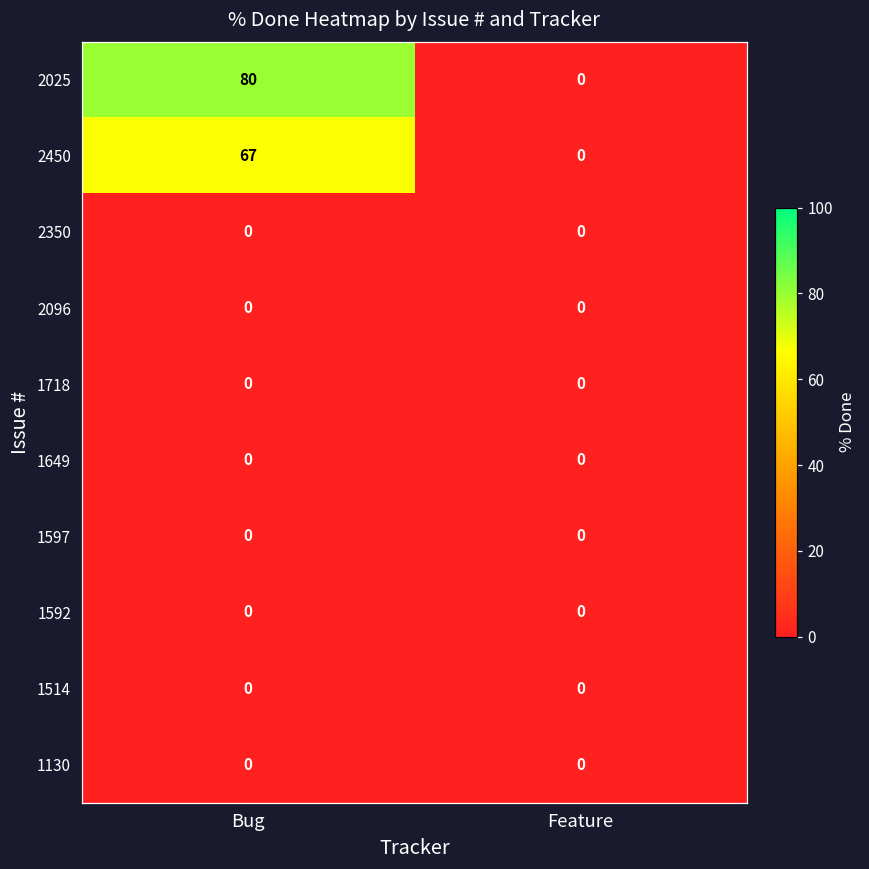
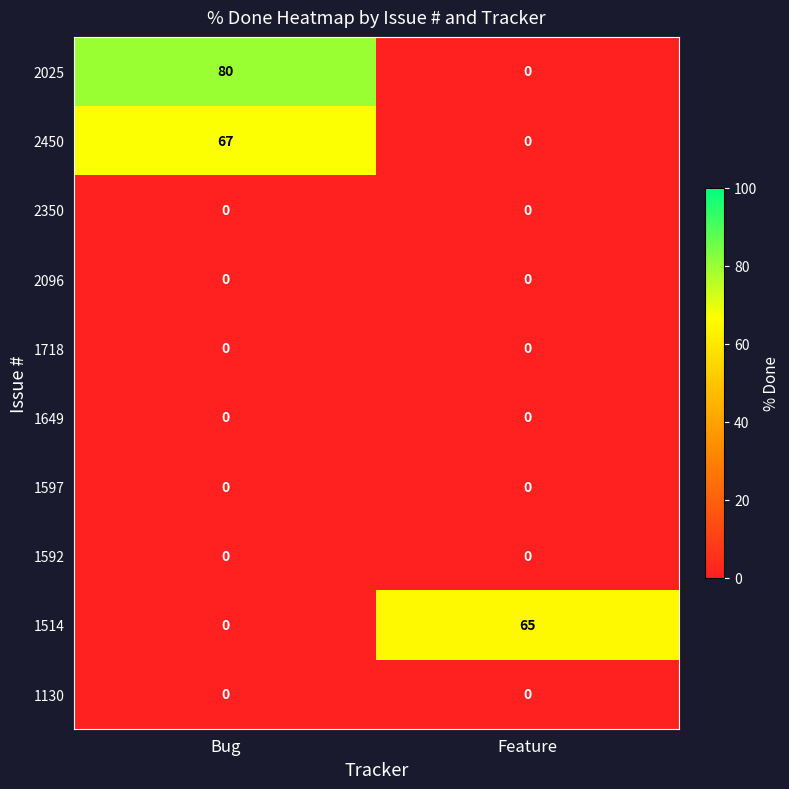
1514, Feature: 0 -> 65
